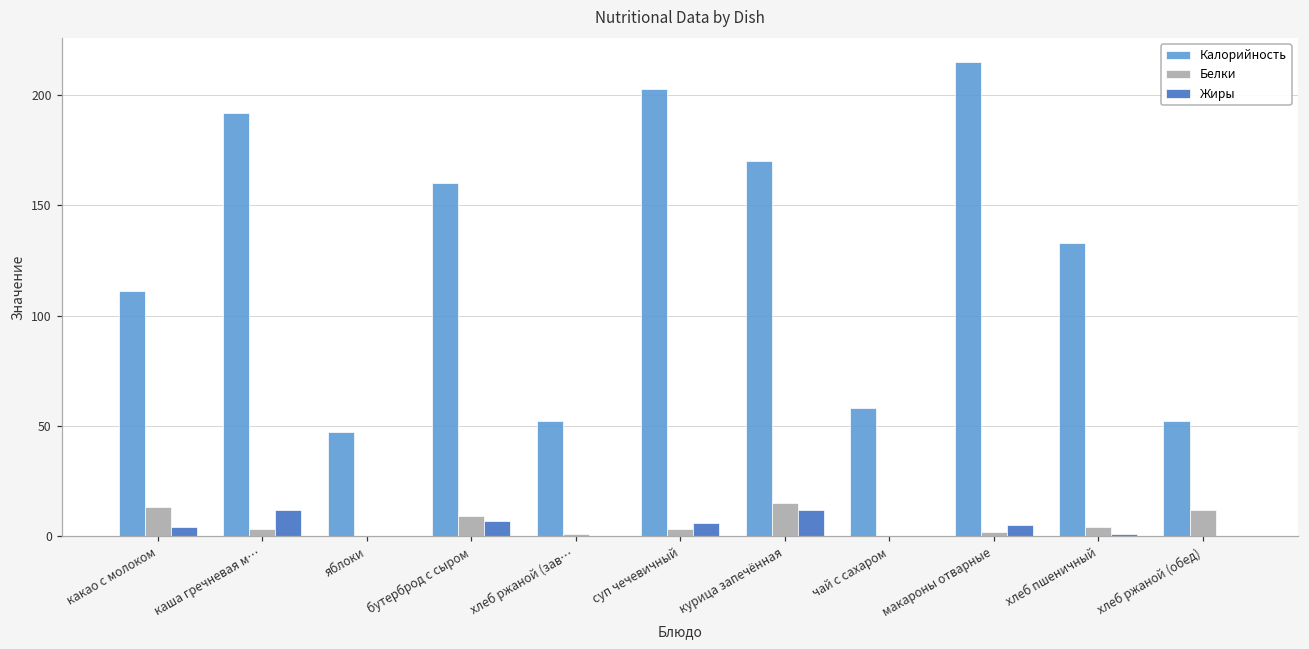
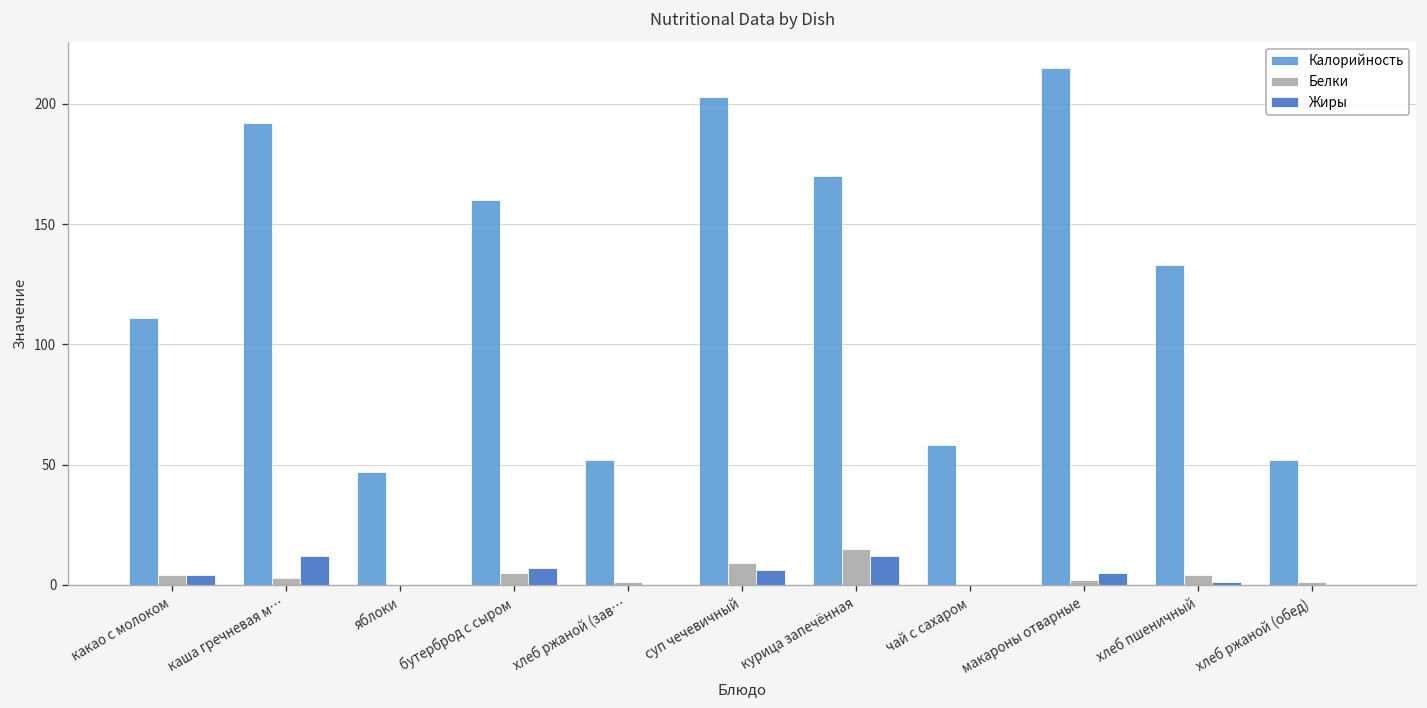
Белки, какао с молоком: 13 -> 4
Белки, бутерброд с сыром: 9 -> 5
Белки, суп чечевичный: 3 -> 9
Белки, хлеб ржаной (обед): 12 -> 1
